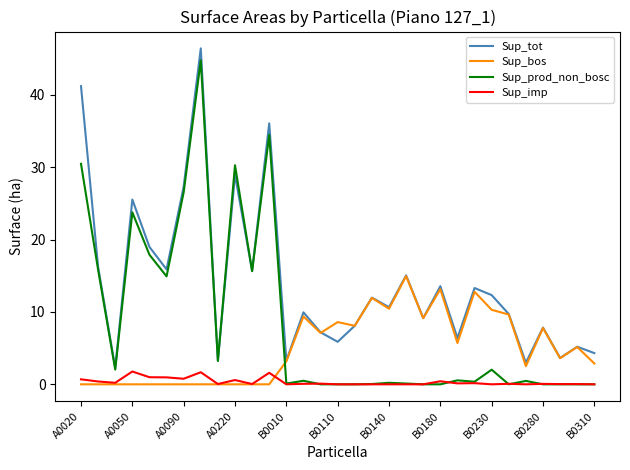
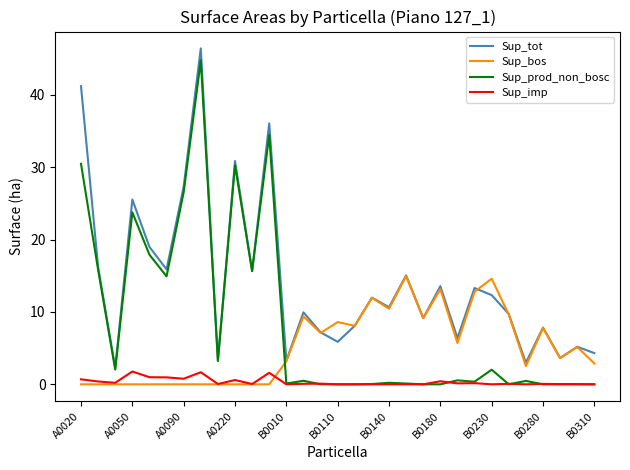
Sup_tot, A0220: 29 -> 31
Sup_bos, B0230: 10 -> 15
